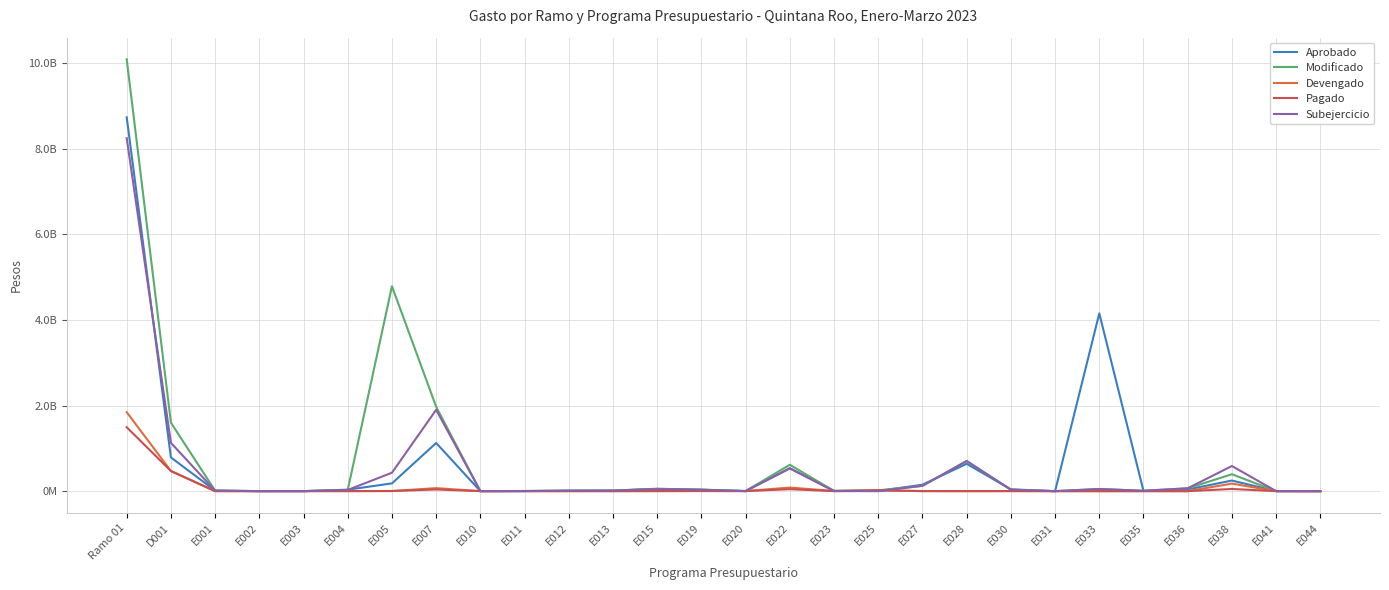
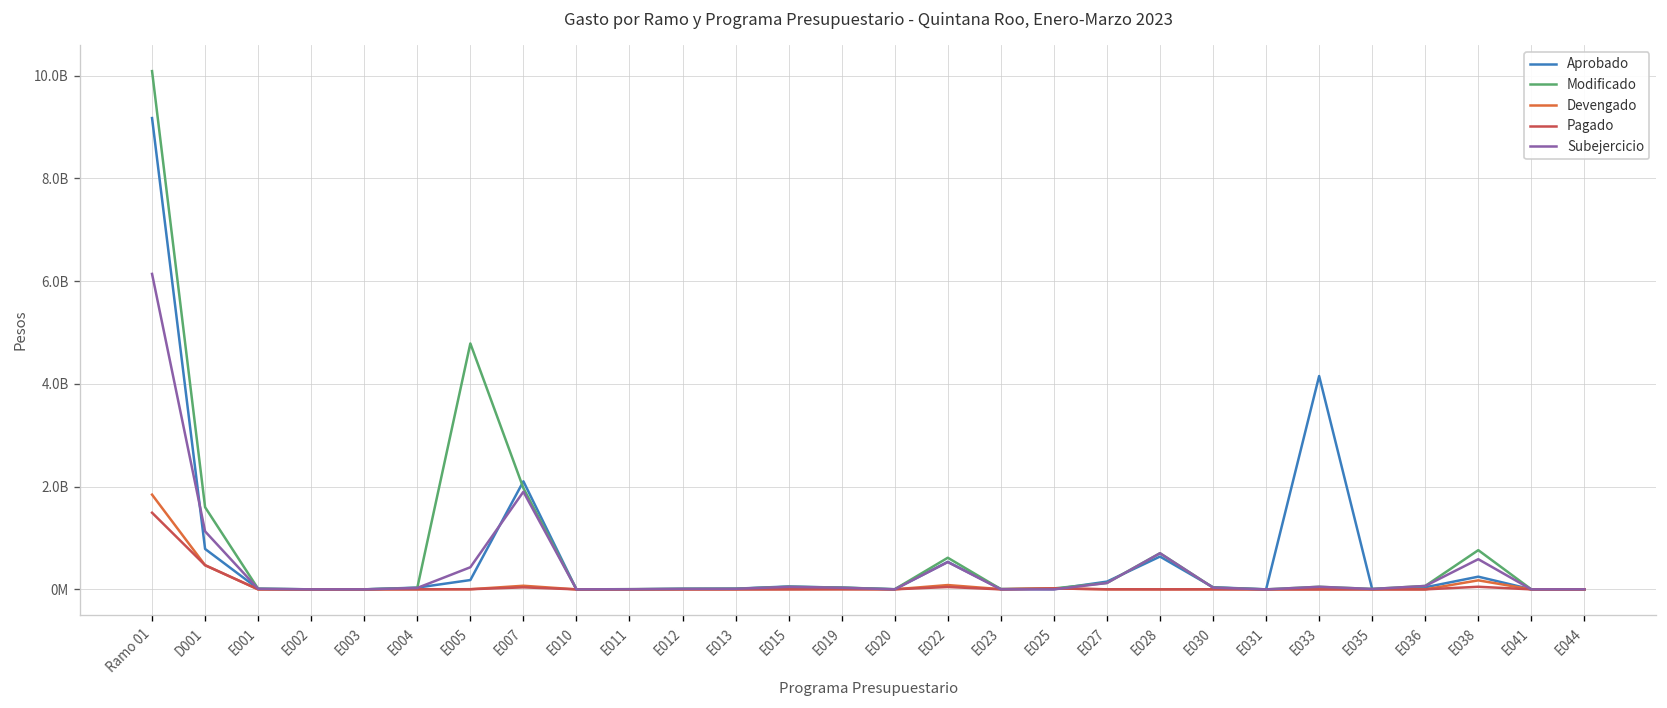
Aprobado, Ramo 01: 8700000000 -> 9200000000
Subejercicio, Ramo 01: 8200000000 -> 6100000000
Aprobado, E007: 1100000000 -> 2100000000
Modificado, E038: 400000000 -> 800000000
